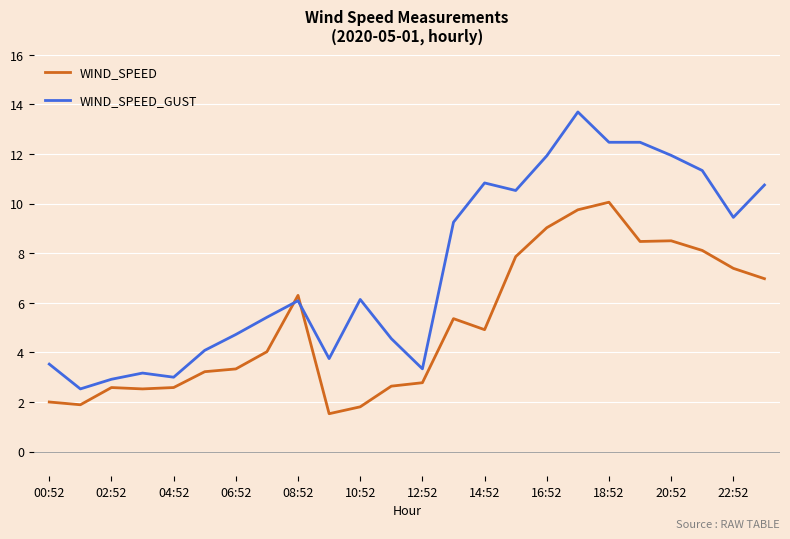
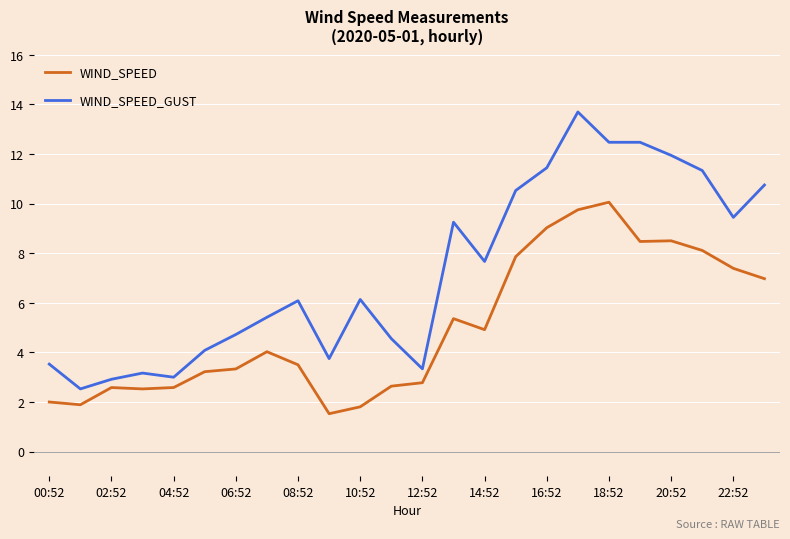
WIND_SPEED, 08:52: 6.3 -> 3.5
WIND_SPEED_GUST, 14:52: 10.8 -> 7.7
WIND_SPEED_GUST, 16:52: 11.9 -> 11.4
